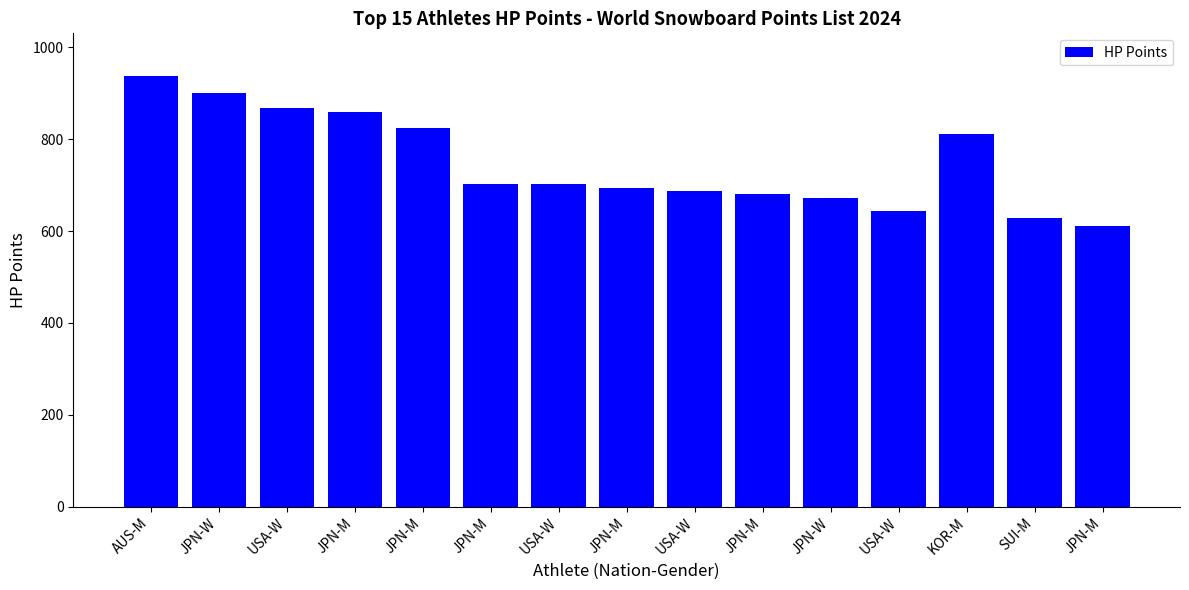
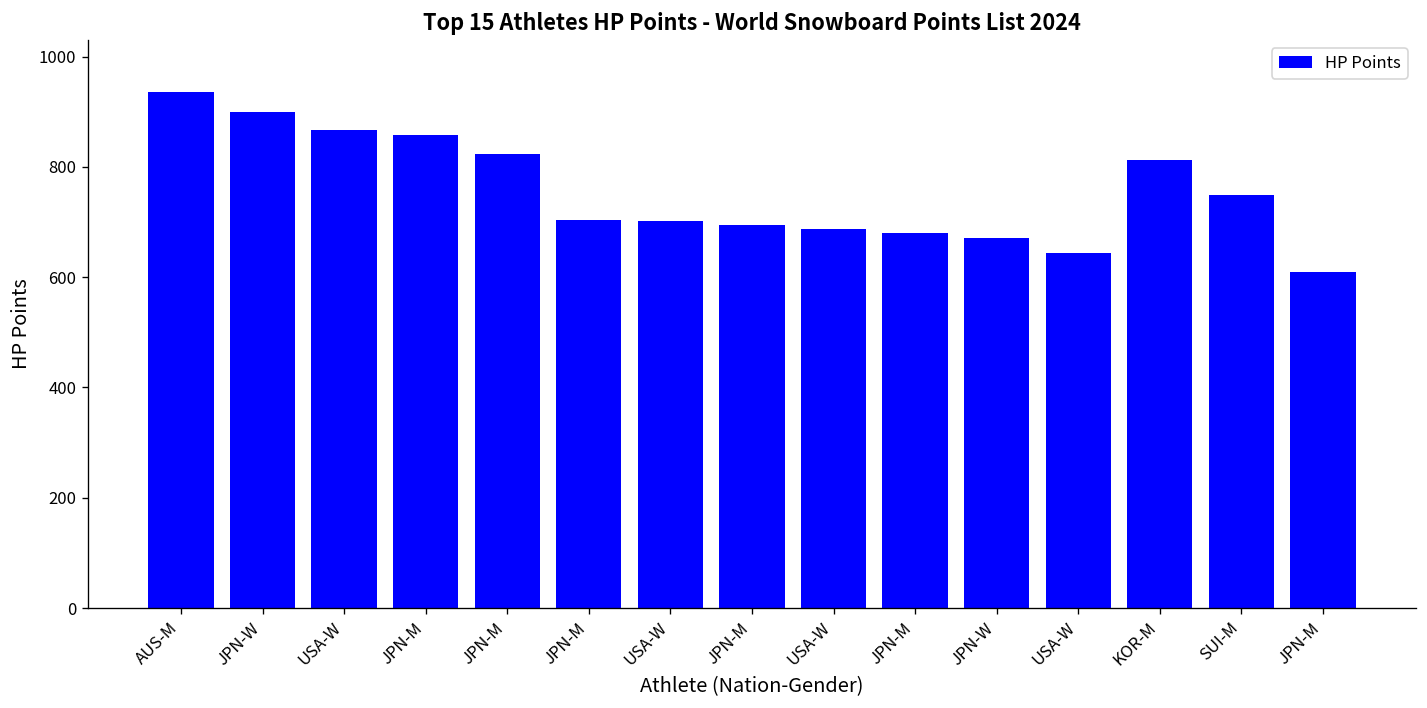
SUI-M: 630 -> 750
